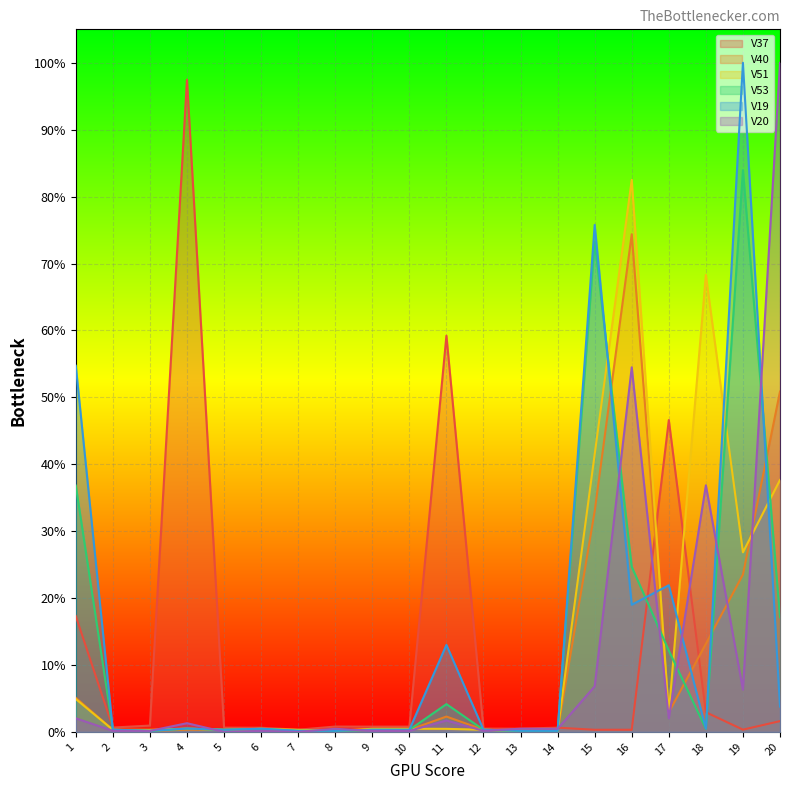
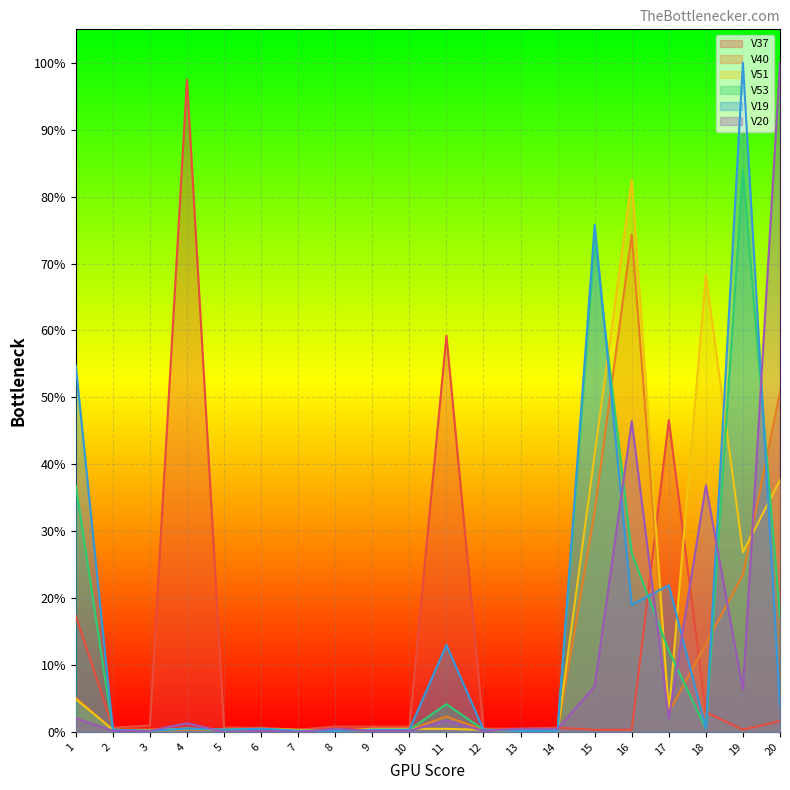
V53, 16: 25% -> 27%
V20, 16: 54% -> 46%
